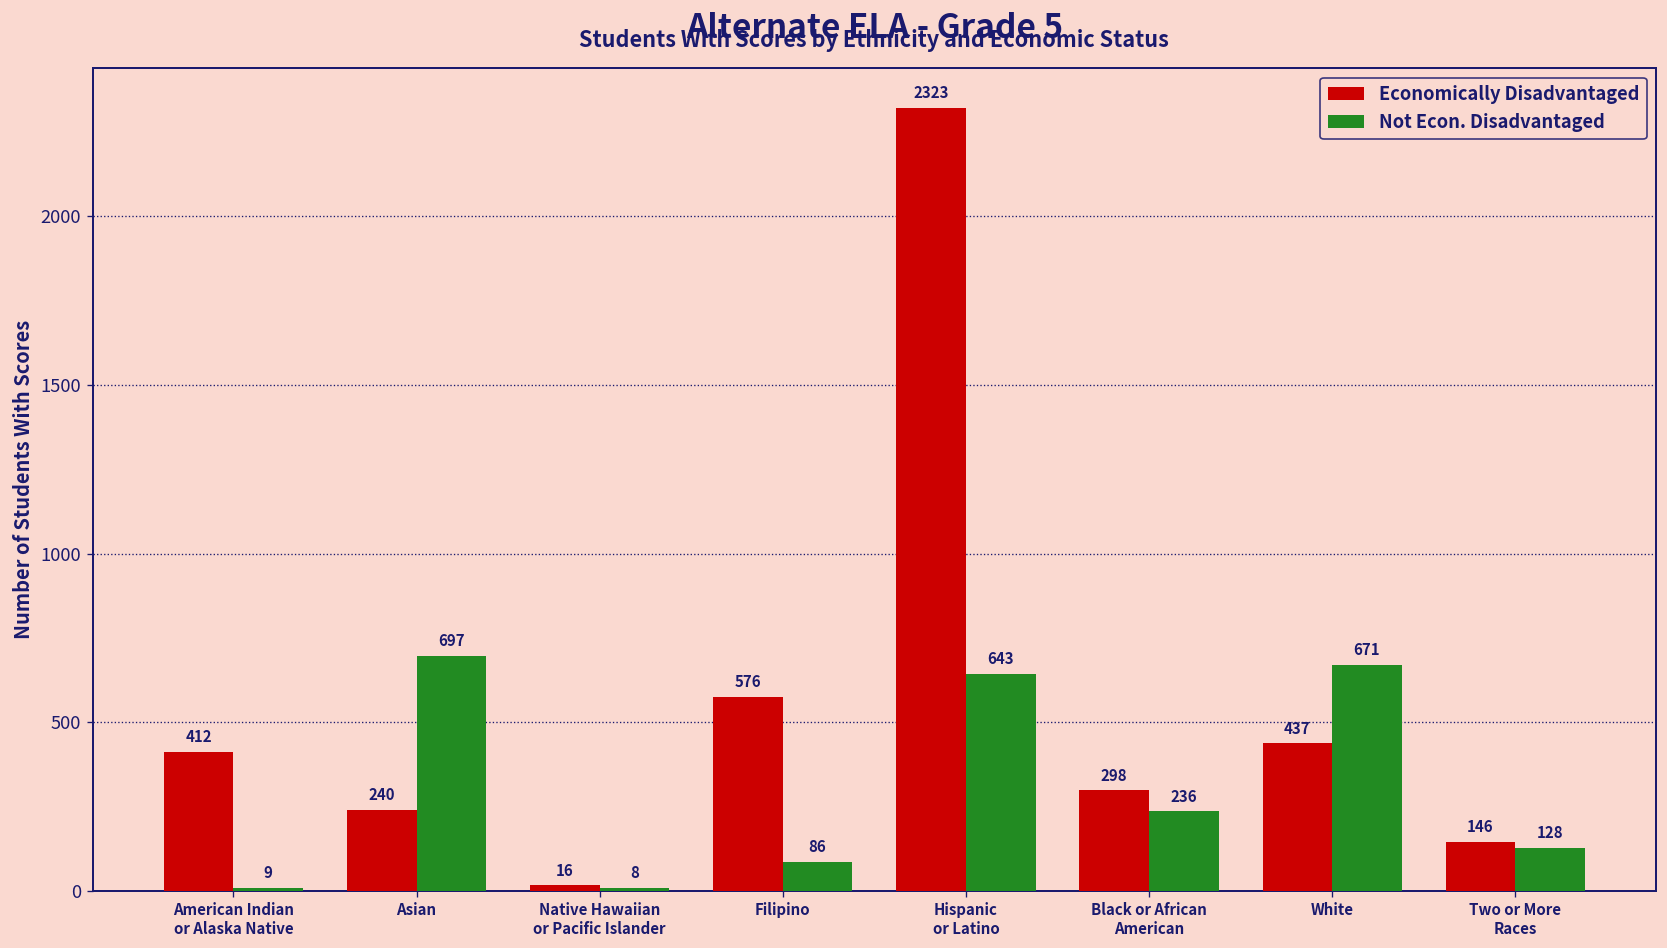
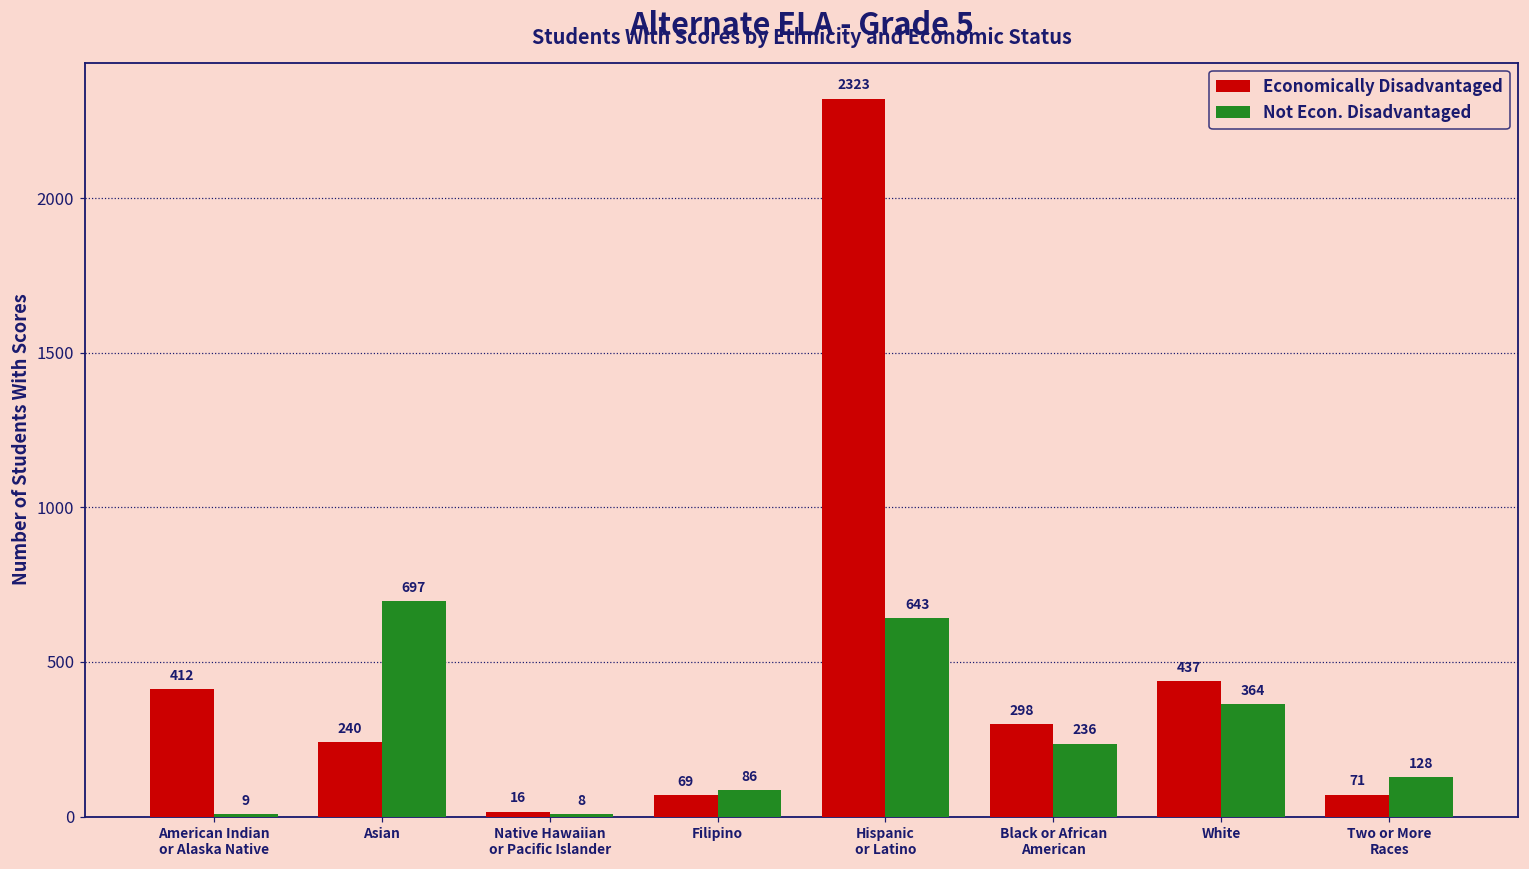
Economically Disadvantaged, Filipino: 576 -> 69
Not Econ. Disadvantaged, White: 671 -> 364
Economically Disadvantaged, Two or More Races: 146 -> 71
